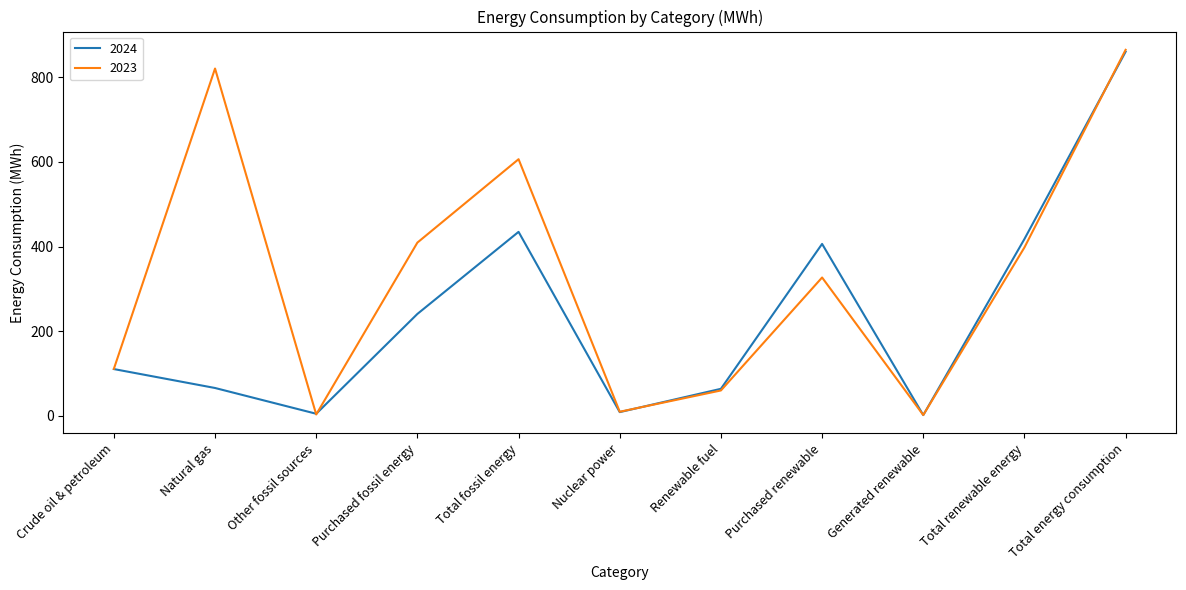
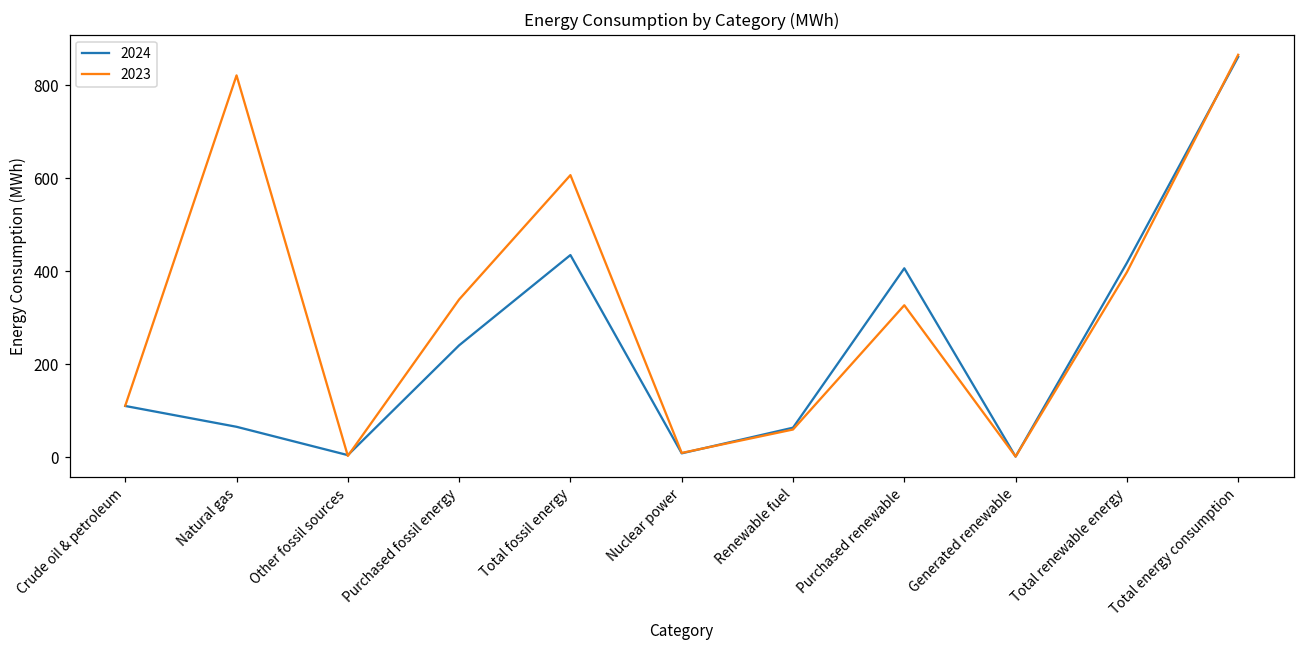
2023, Purchased fossil energy: 410 -> 340
